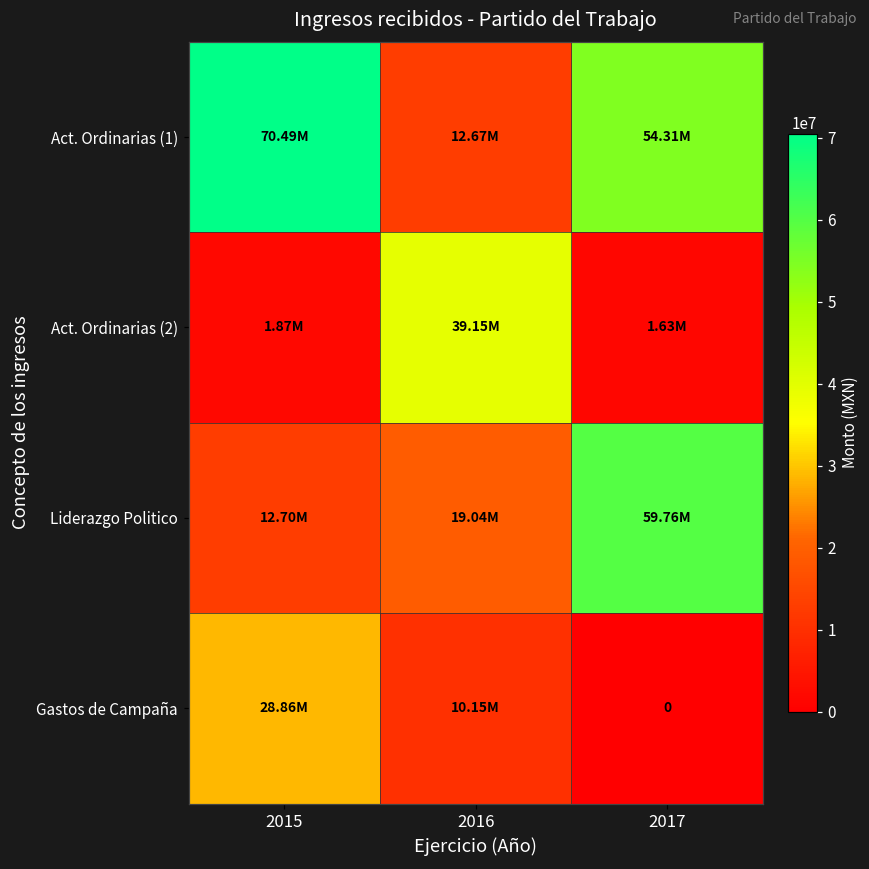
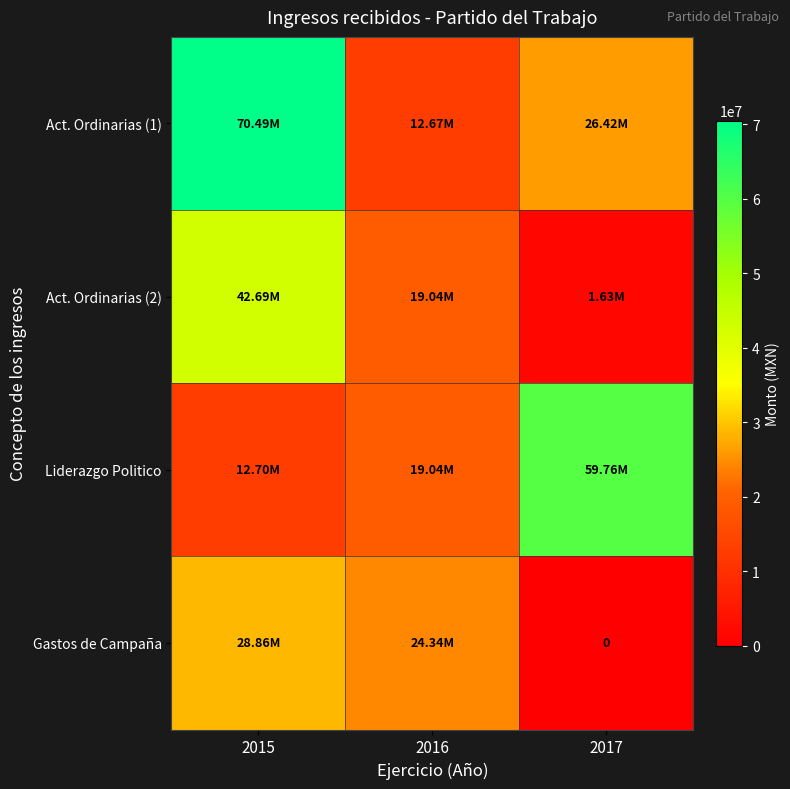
Act. Ordinarias (1), 2017: 54.31M -> 26.42M
Act. Ordinarias (2), 2015: 1.87M -> 42.69M
Act. Ordinarias (2), 2016: 39.15M -> 19.04M
Gastos de Campaña, 2016: 10.15M -> 24.34M
